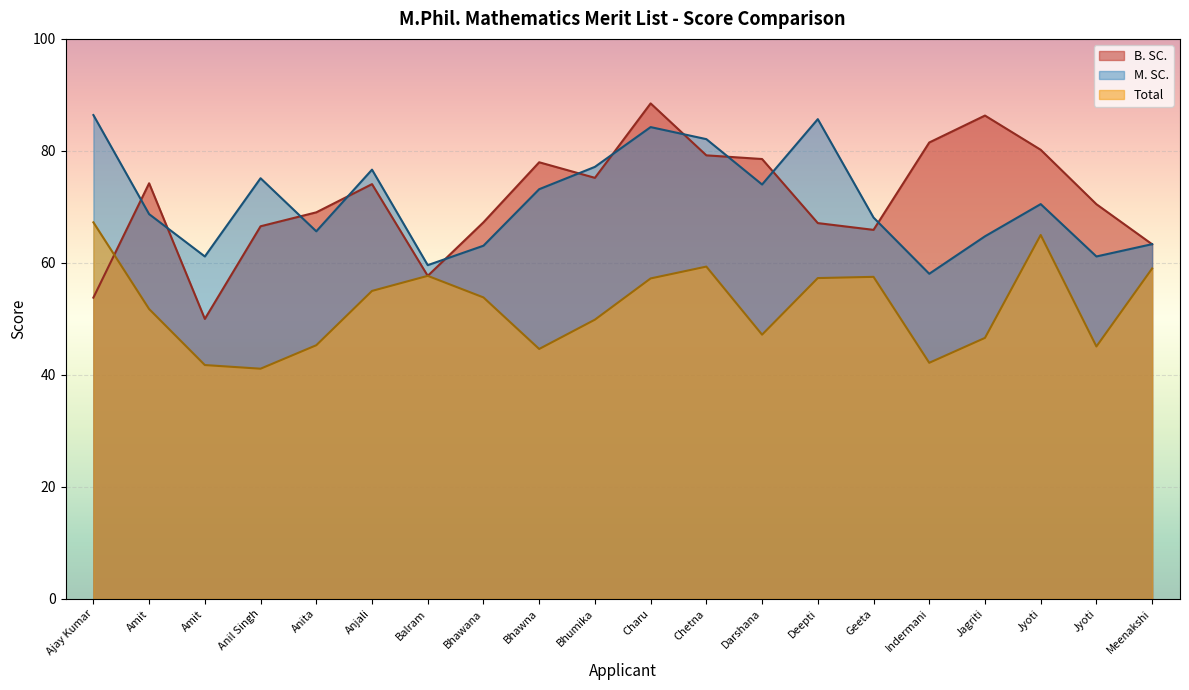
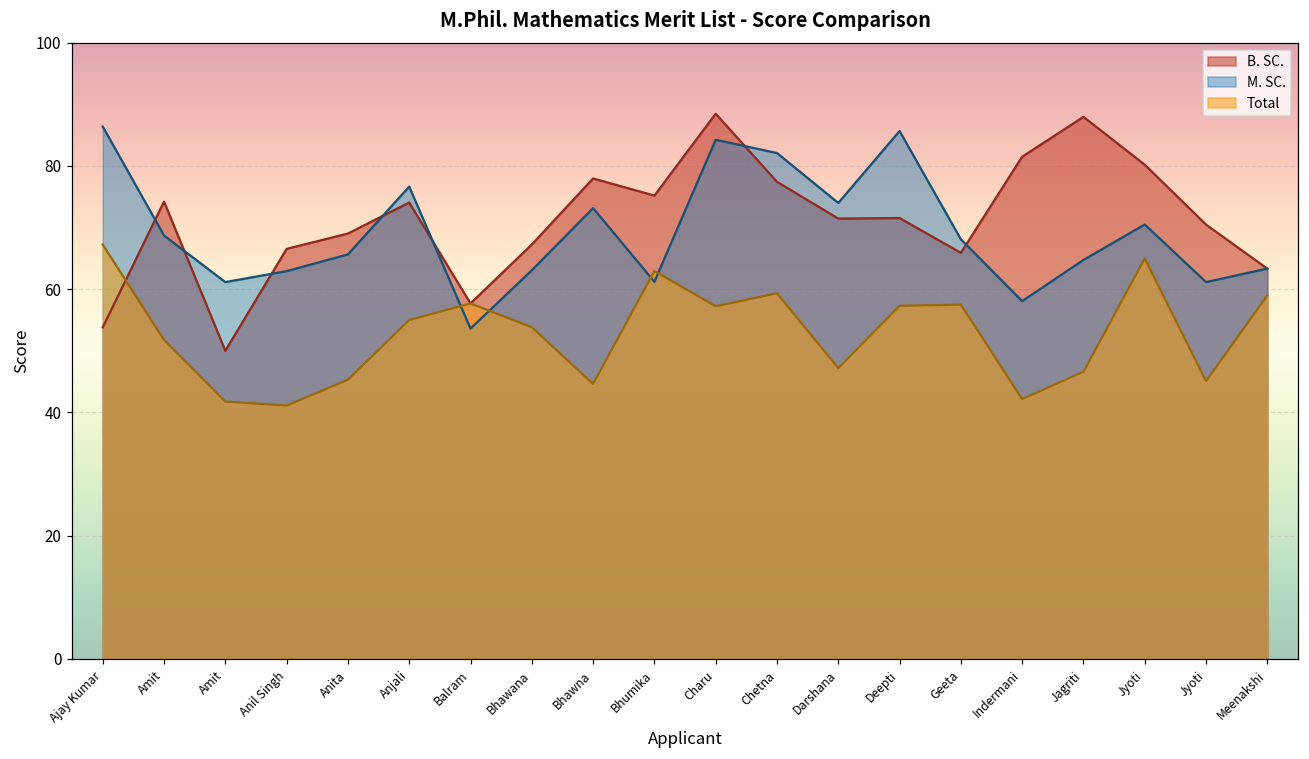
M. SC., Anil Singh: 75 -> 63
M. SC., Balram: 60 -> 54
M. SC., Bhumika: 77 -> 61
Total, Bhumika: 50 -> 63
B. SC., Chetna: 79 -> 77
B. SC., Darshana: 79 -> 71
B. SC., Deepti: 67 -> 72
B. SC., Jagriti: 86 -> 88
